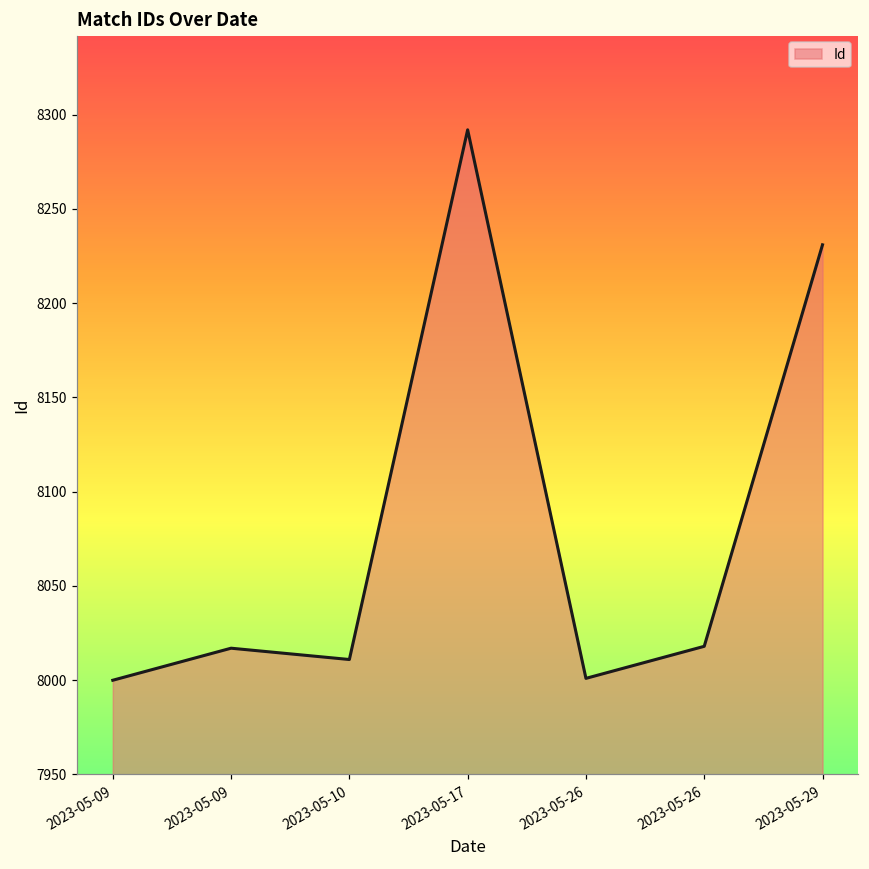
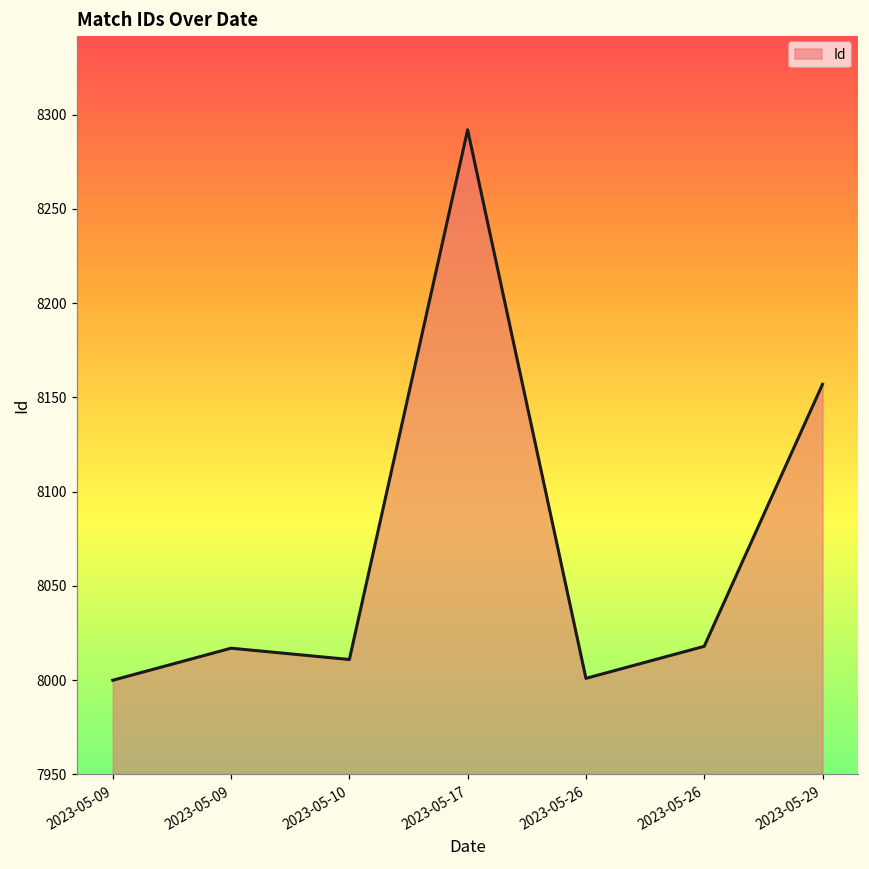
2023-05-29: 8231 -> 8157
